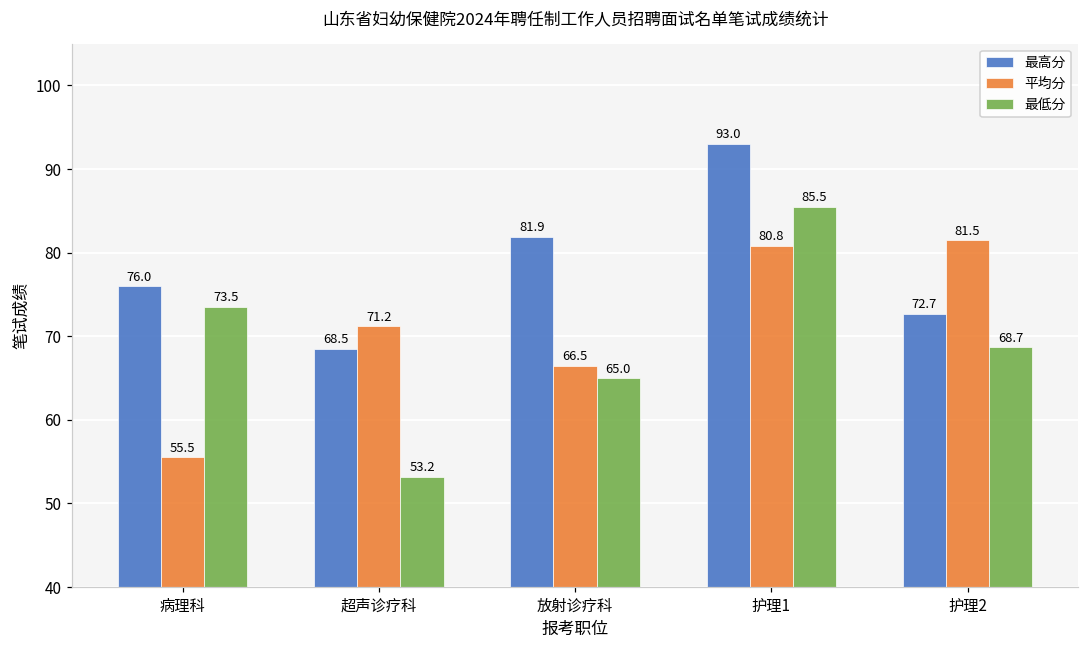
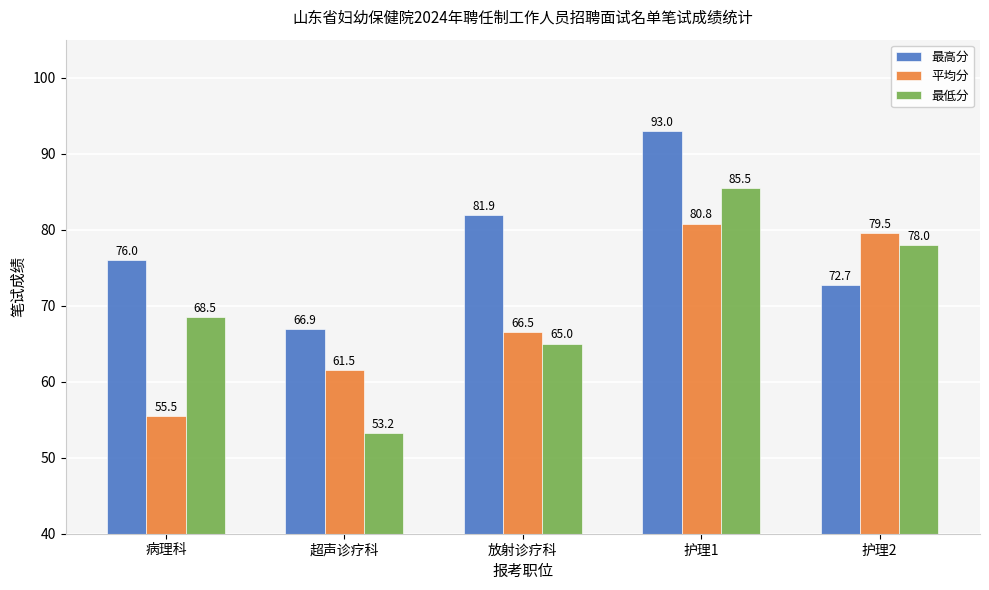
最低分, 病理科: 73.5 -> 68.5
最高分, 超声诊疗科: 68.5 -> 66.9
平均分, 超声诊疗科: 71.2 -> 61.5
平均分, 护理2: 81.5 -> 79.5
最低分, 护理2: 68.7 -> 78.0
